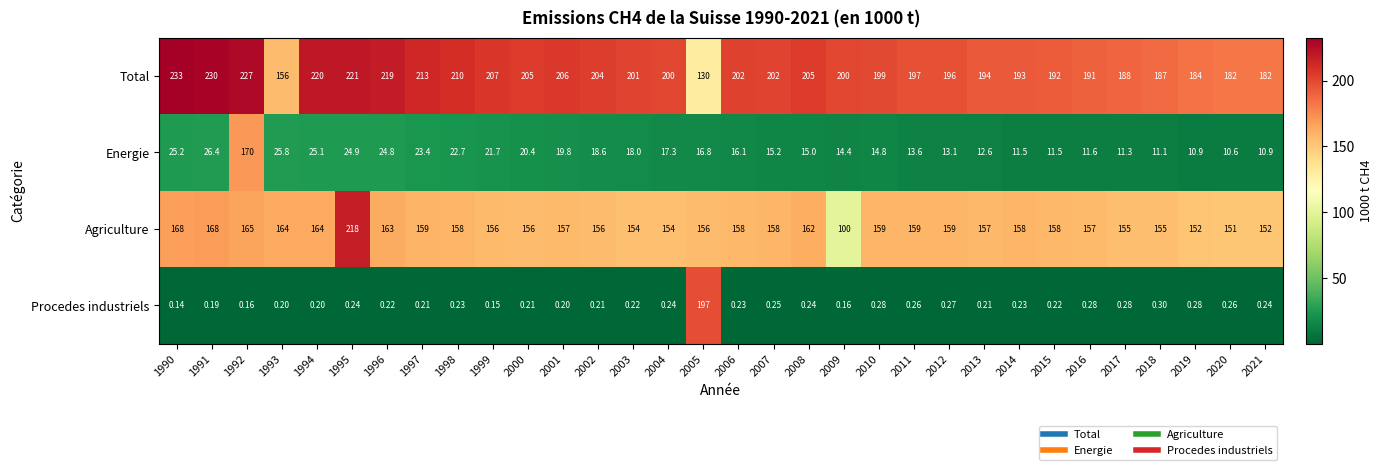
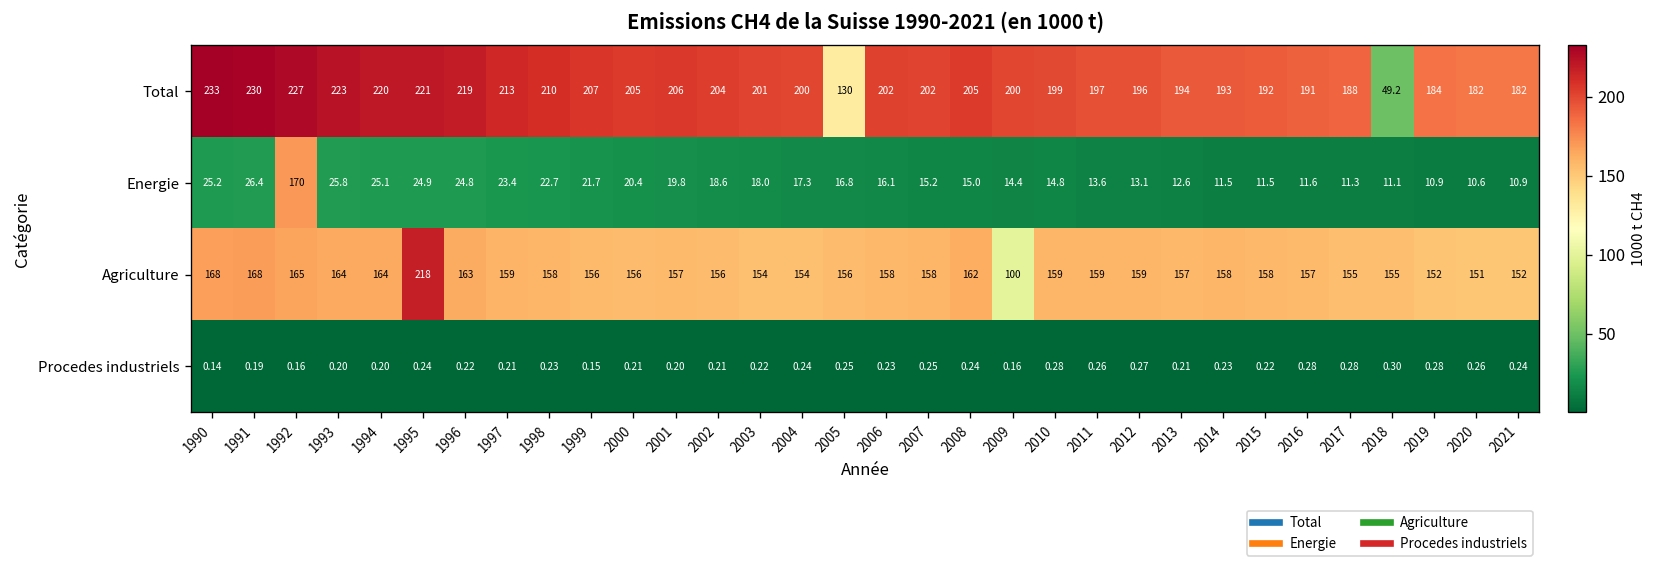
Total, 1993: 156 -> 223
Total, 2018: 187 -> 49.2
Procedes industriels, 2005: 197 -> 0.25
